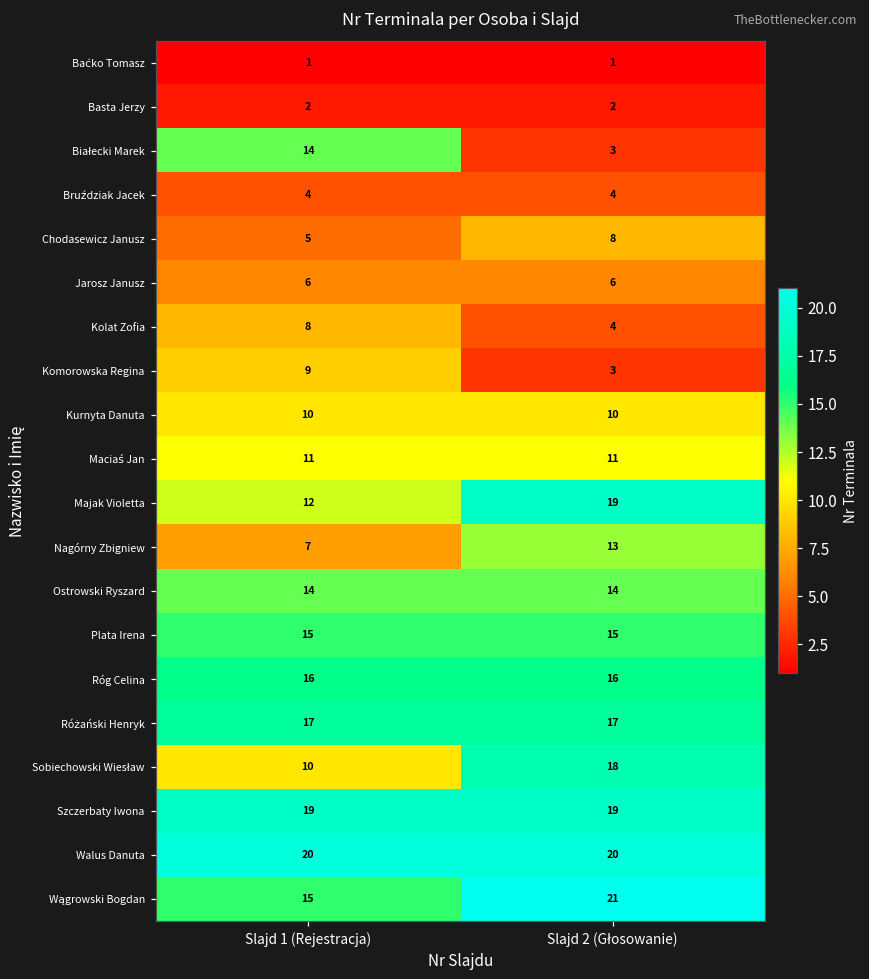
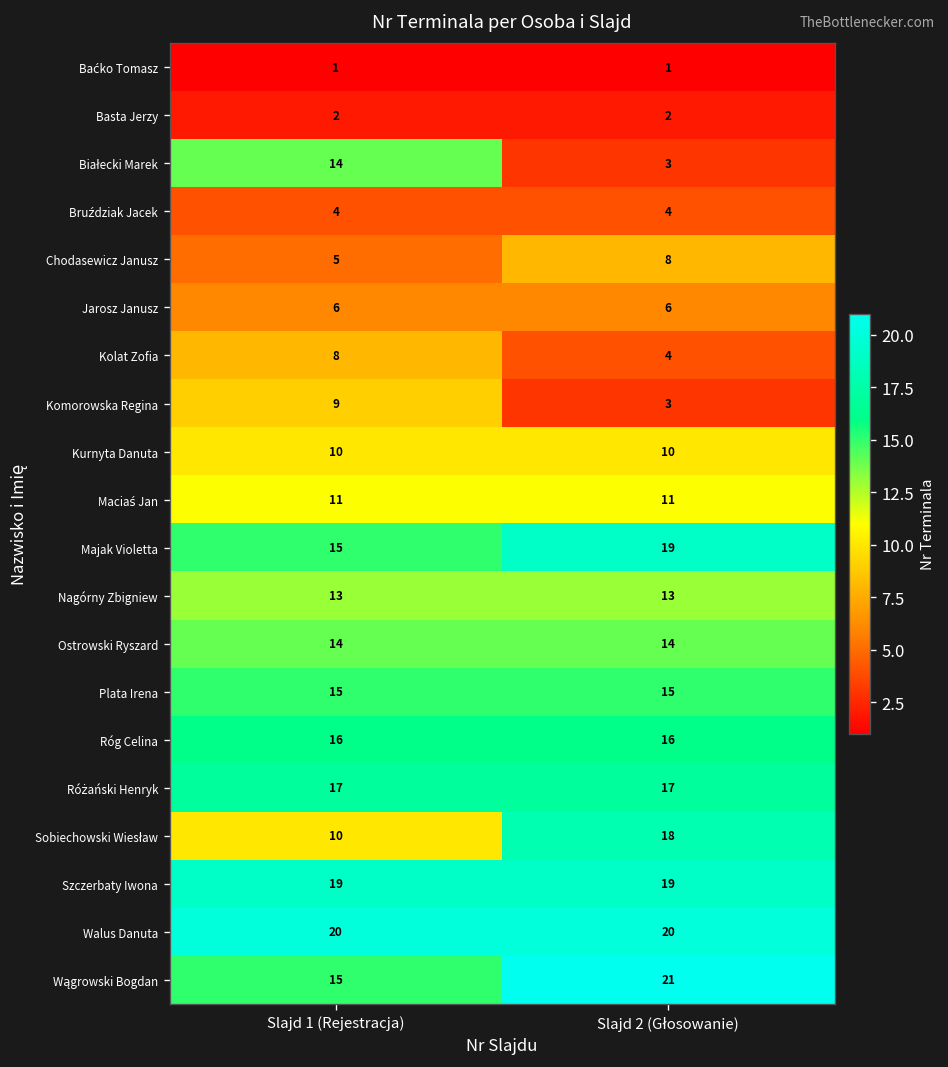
Majak Violetta, Slajd 1 (Rejestracja): 12 -> 15
Nagórny Zbigniew, Slajd 1 (Rejestracja): 7 -> 13
